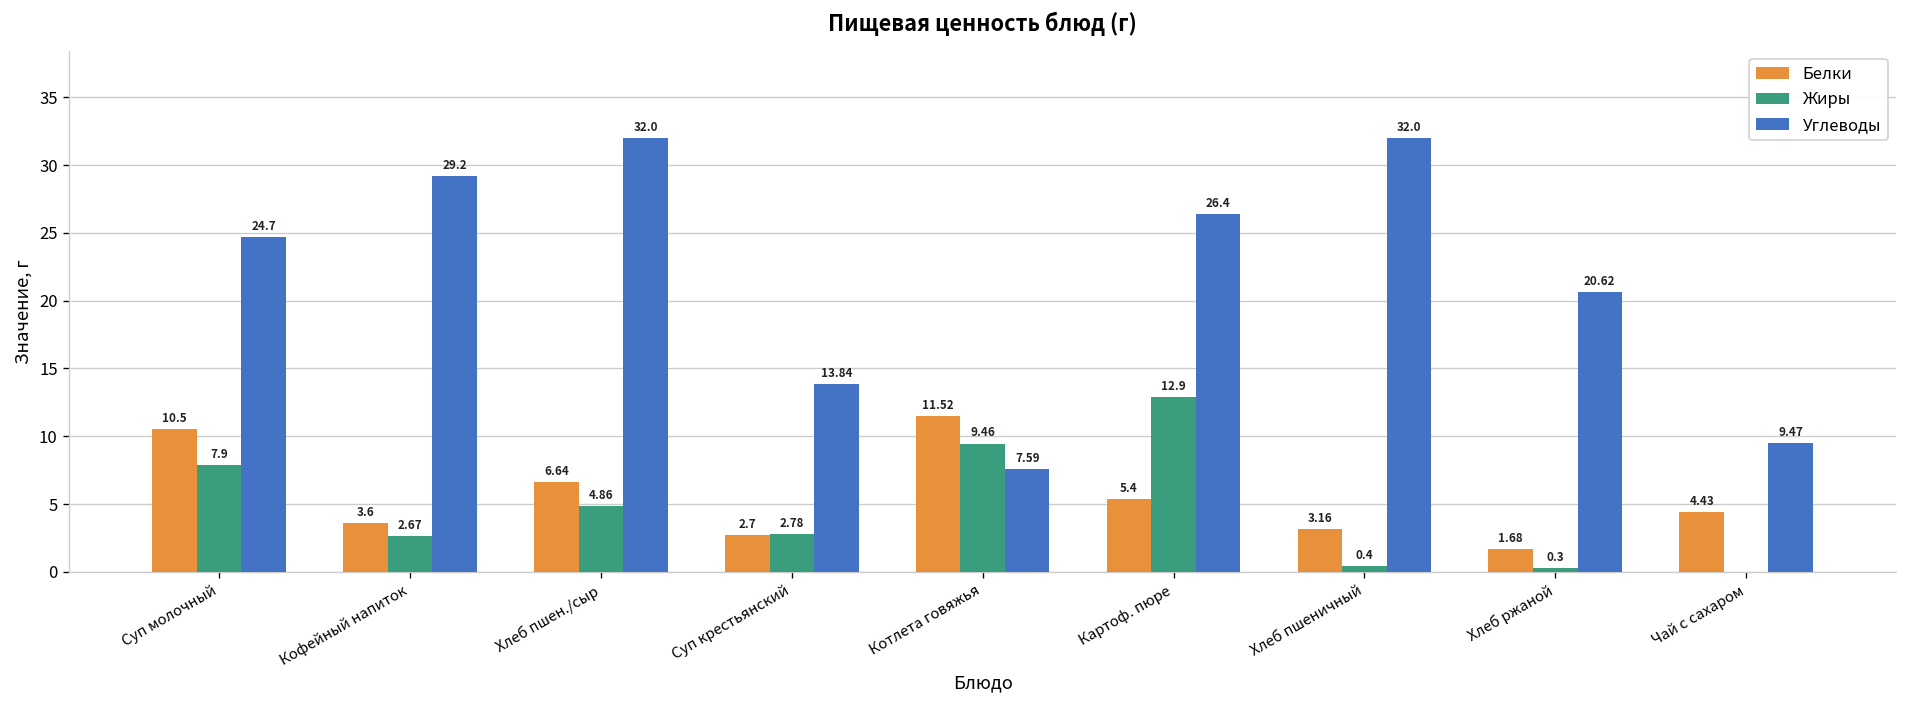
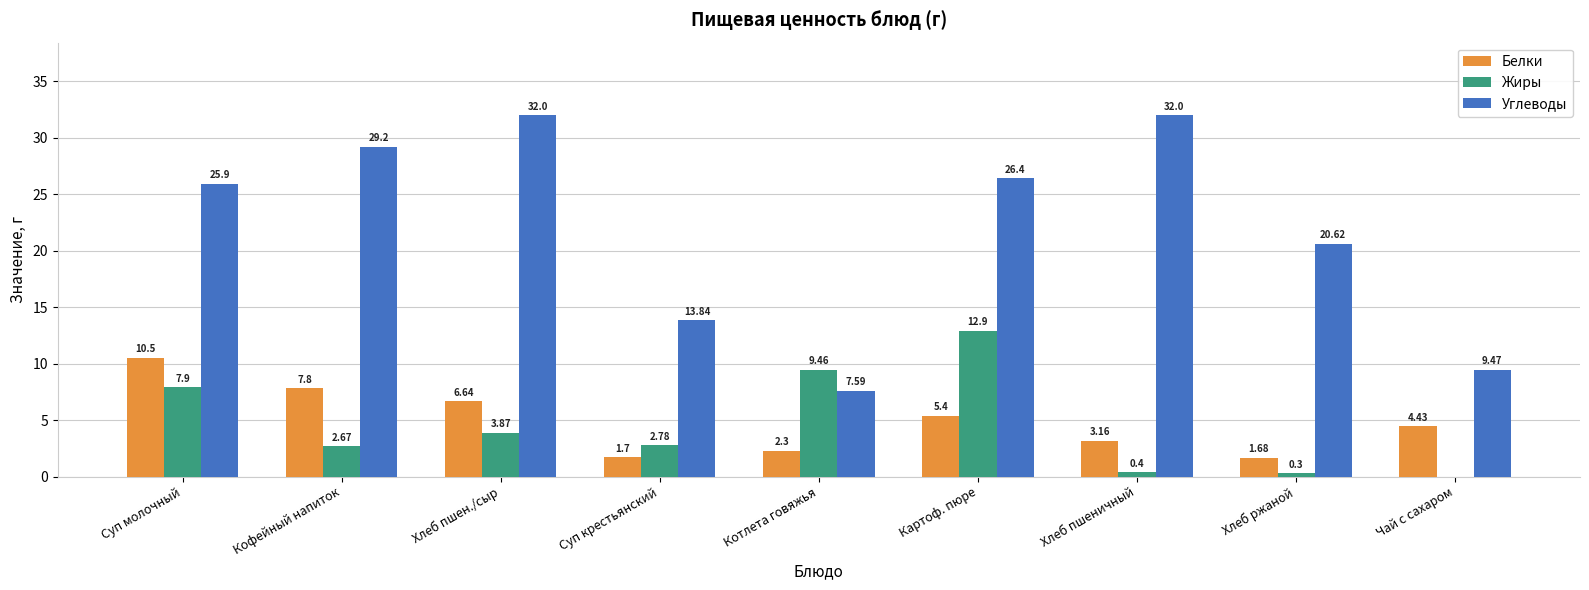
Углеводы, Суп молочный: 24.7 -> 25.9
Белки, Кофейный напиток: 3.6 -> 7.8
Жиры, Хлеб пшен./сыр: 4.86 -> 3.87
Белки, Суп крестьянский: 2.7 -> 1.7
Белки, Котлета говяжья: 11.52 -> 2.3
